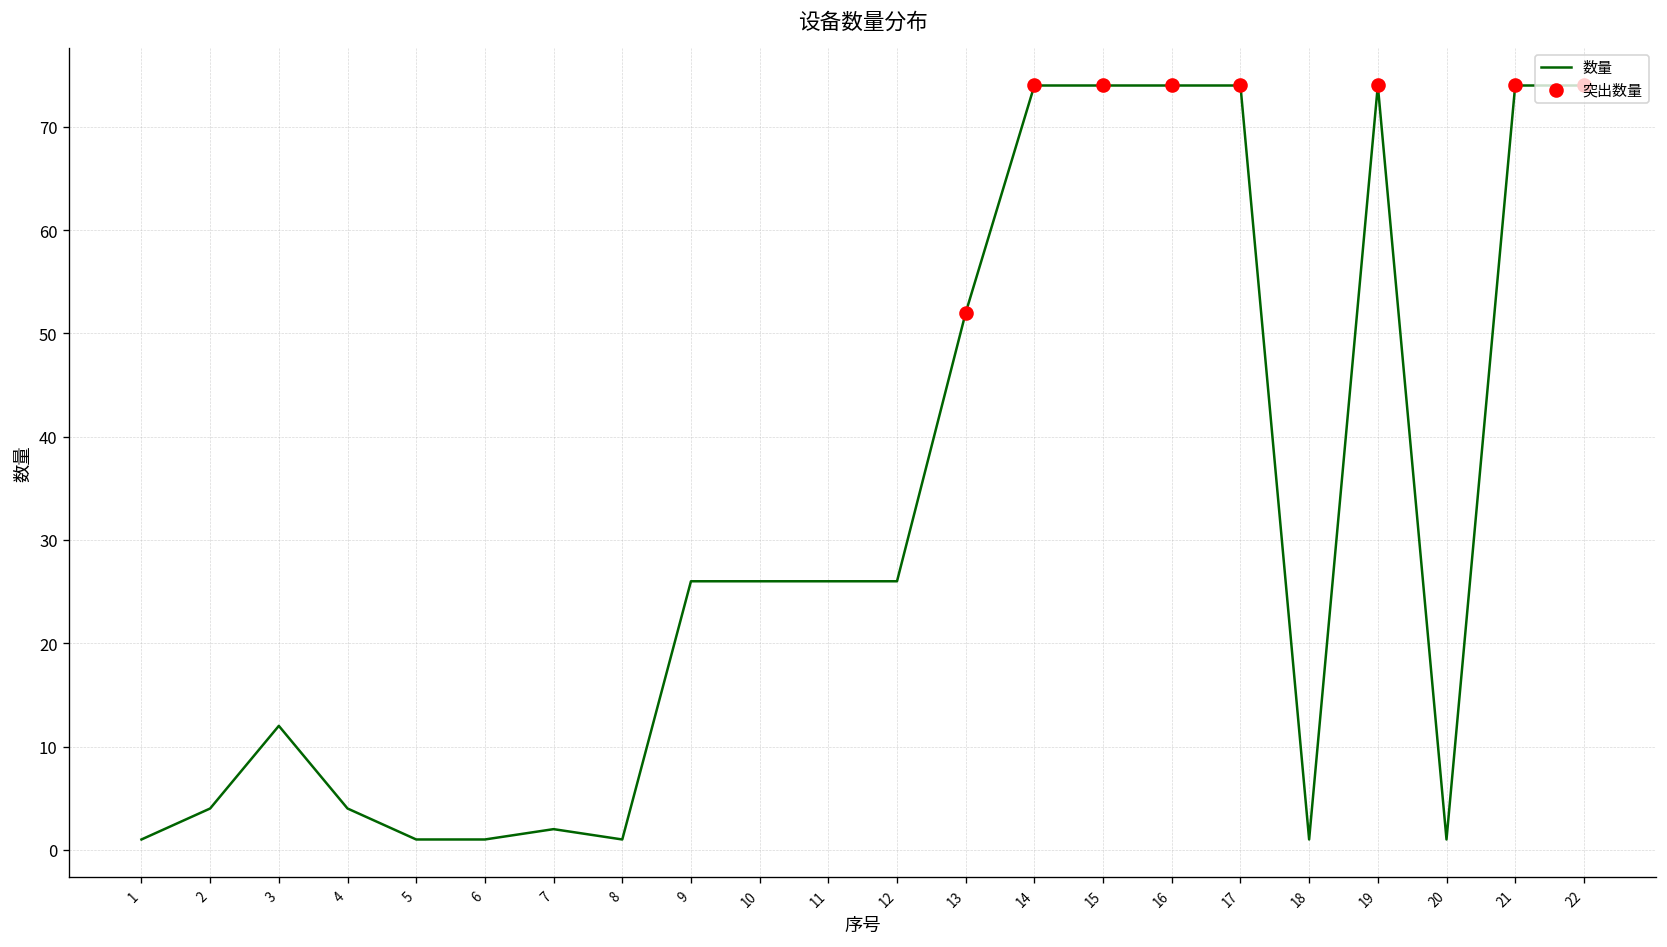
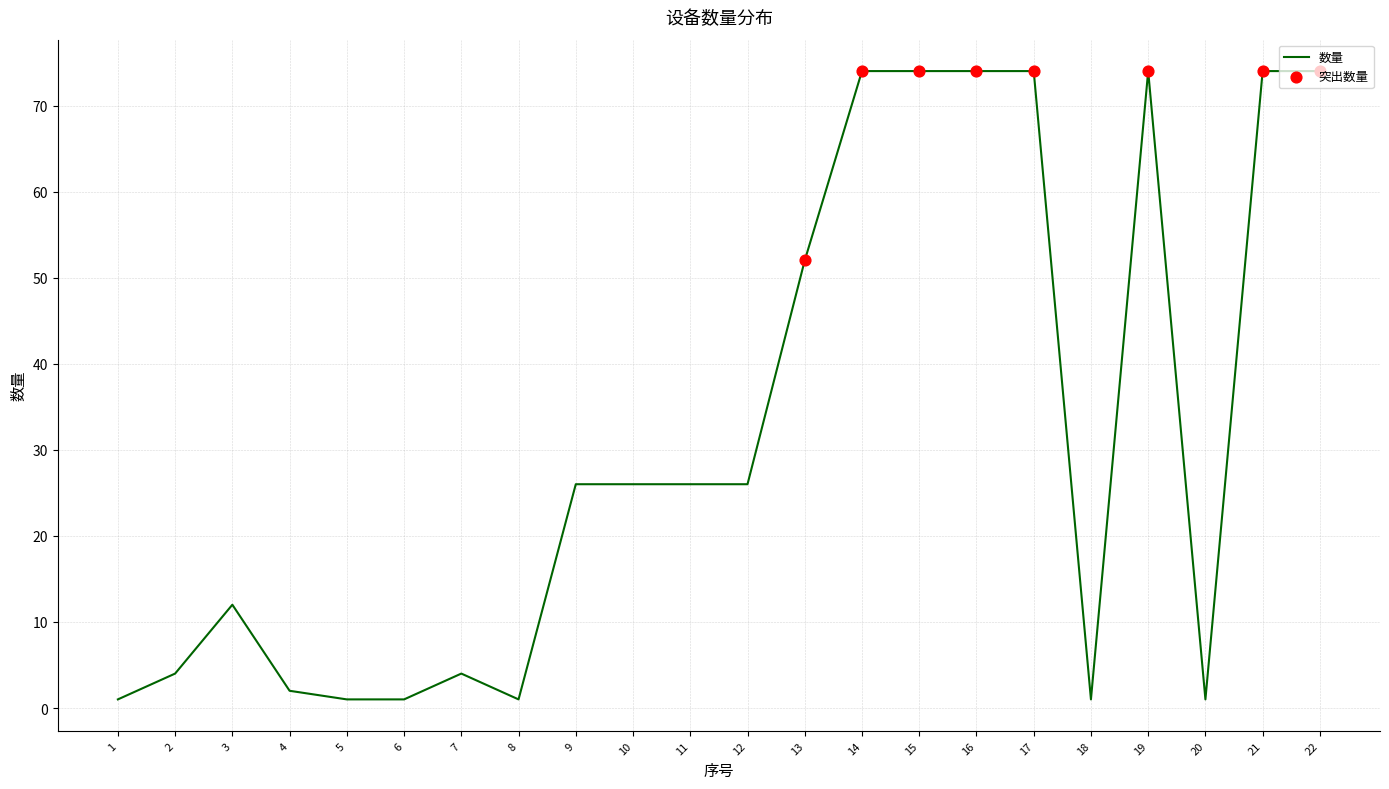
数量, 4: 4 -> 2
数量, 7: 2 -> 4
